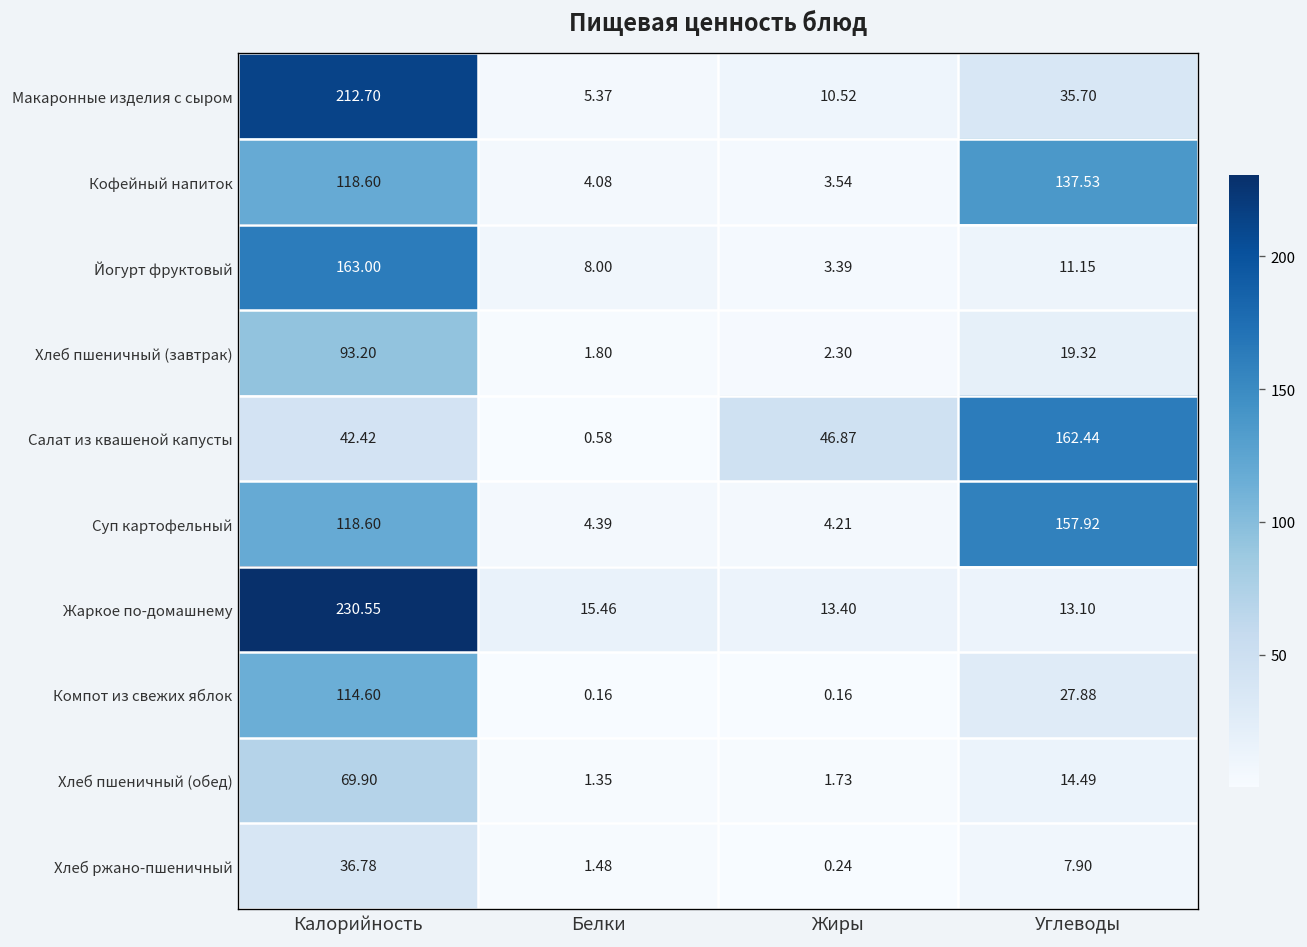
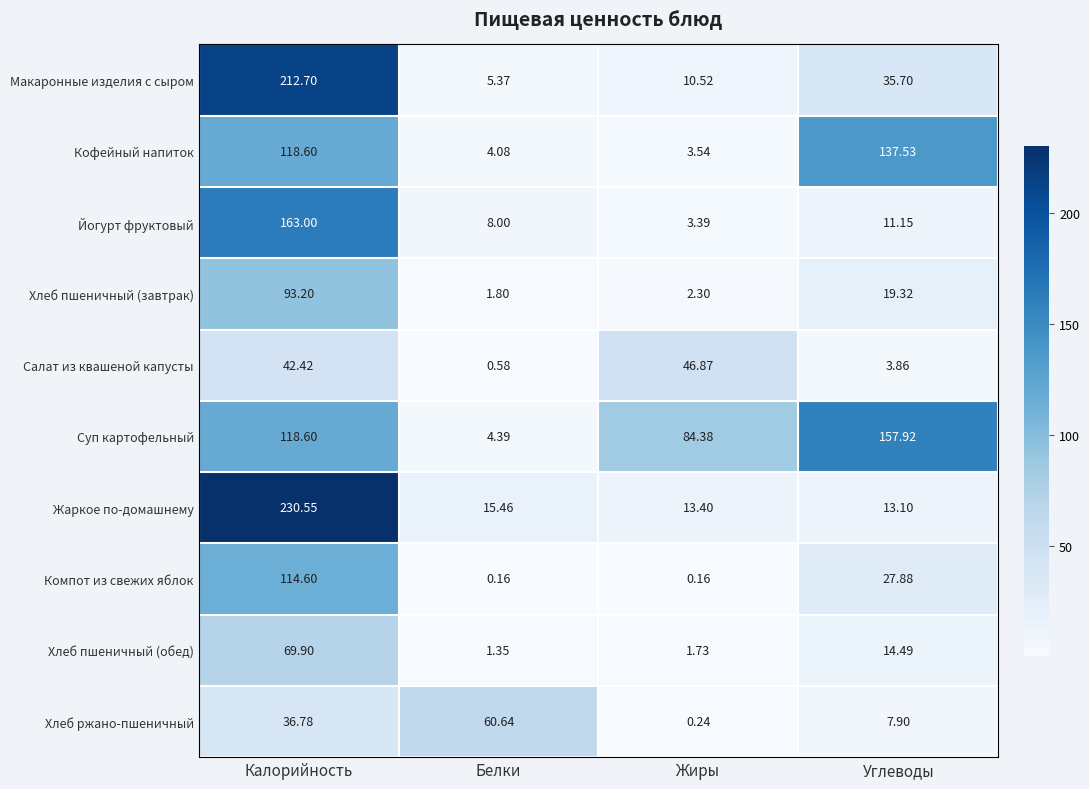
Салат из квашеной капусты, Углеводы: 162.44 -> 3.86
Суп картофельный, Жиры: 4.21 -> 84.38
Хлеб ржано-пшеничный, Белки: 1.48 -> 60.64
